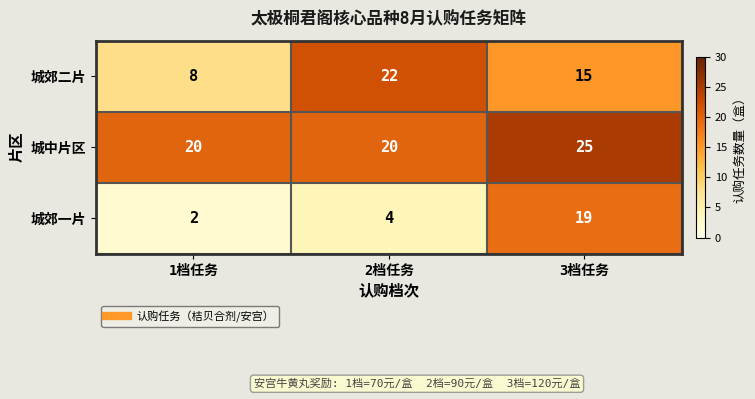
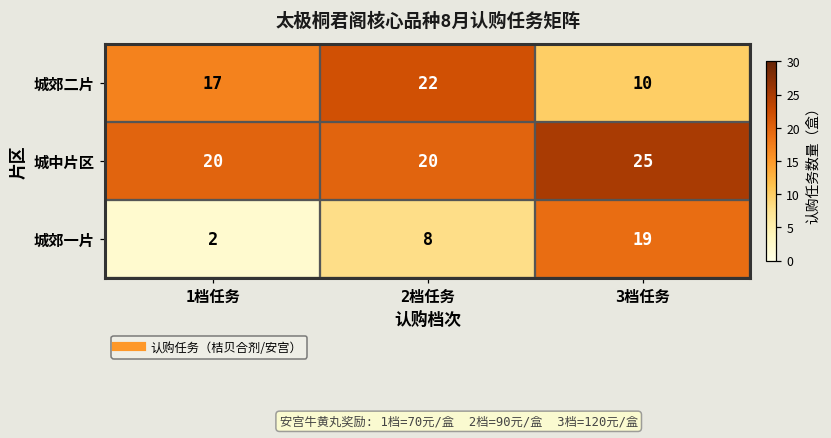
城郊二片, 1档任务: 8 -> 17
城郊二片, 3档任务: 15 -> 10
城郊一片, 2档任务: 4 -> 8
